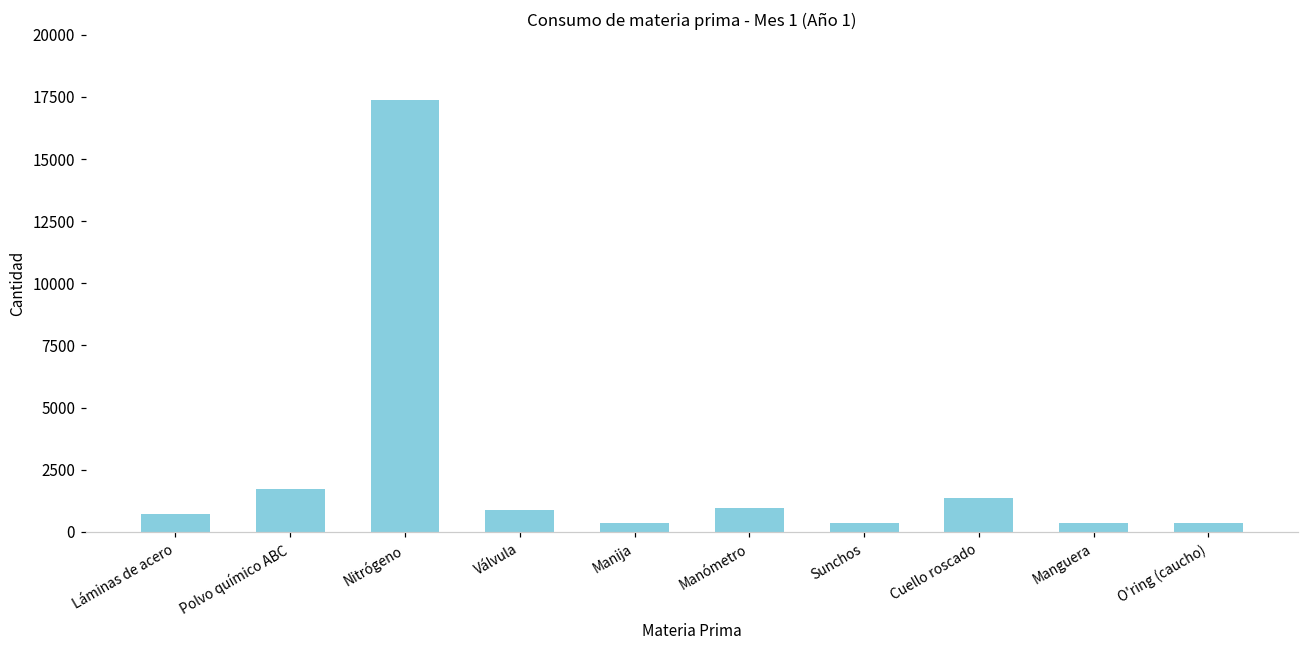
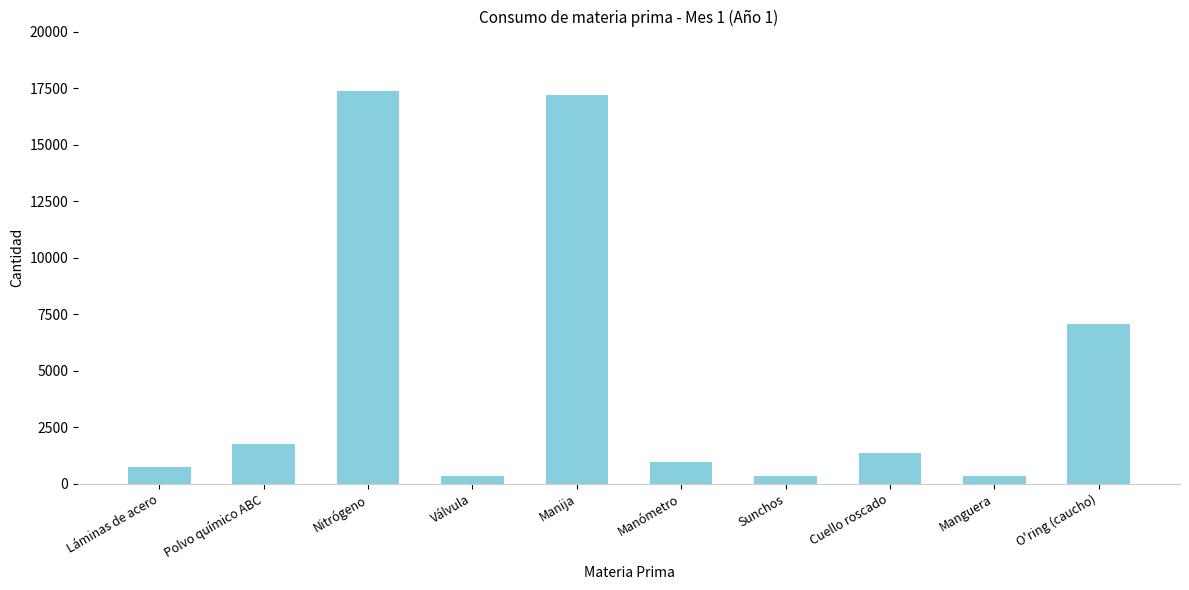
Válvula: 900 -> 300
Manija: 300 -> 17200
O'ring (caucho): 300 -> 7100
